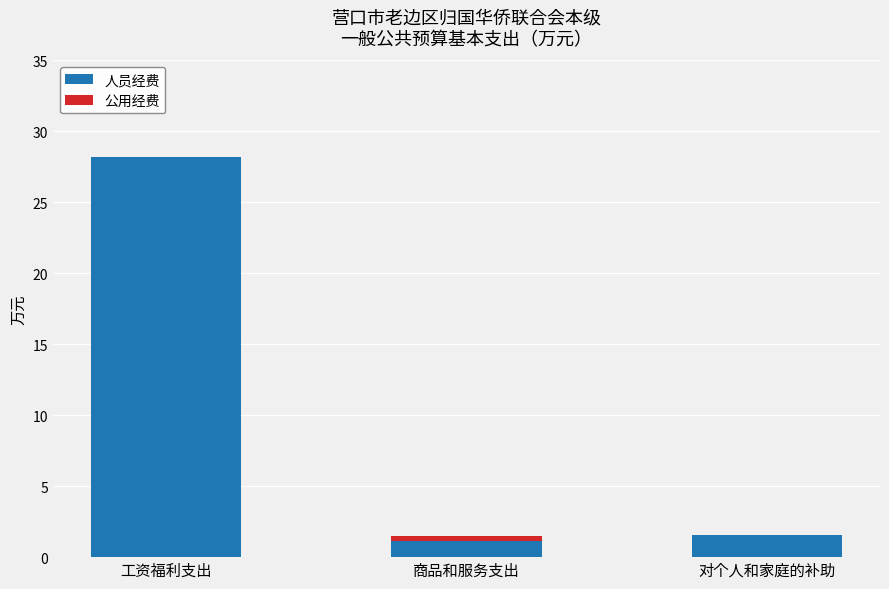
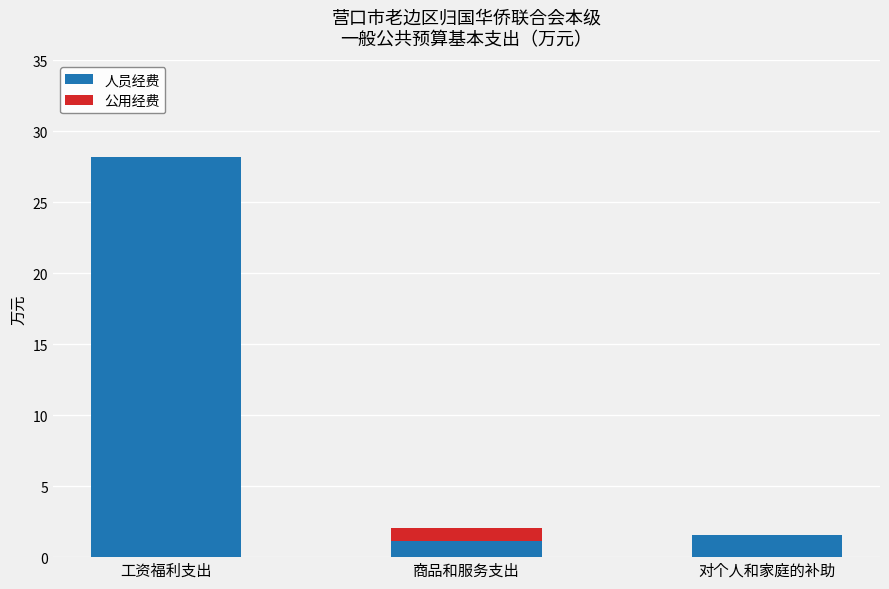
公用经费, 商品和服务支出: 0.3 -> 0.9
